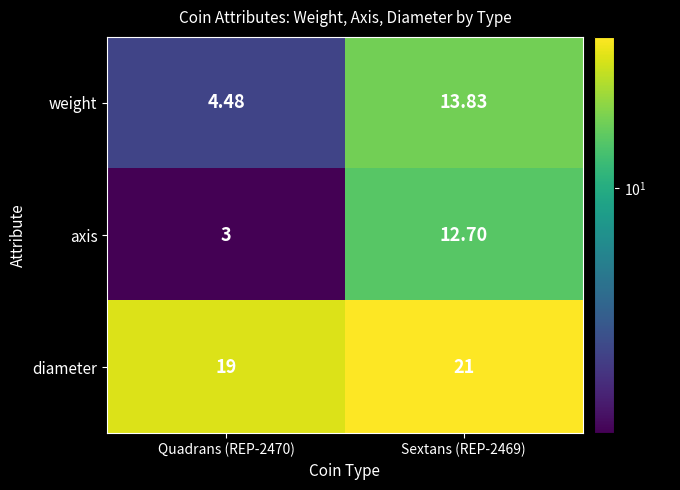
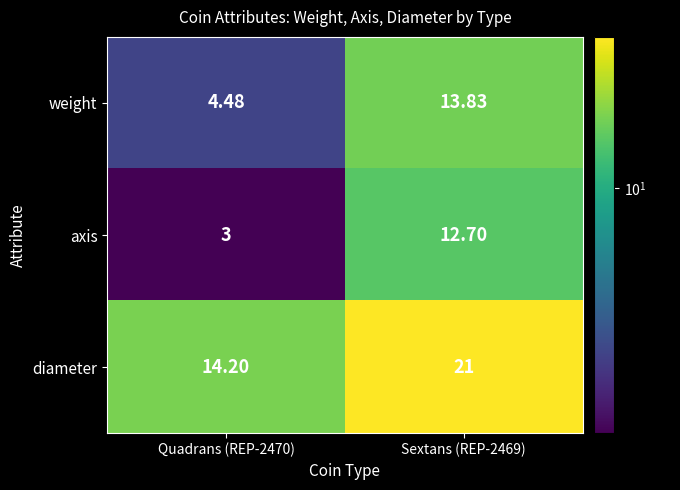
diameter, Quadrans (REP-2470): 19 -> 14.20
